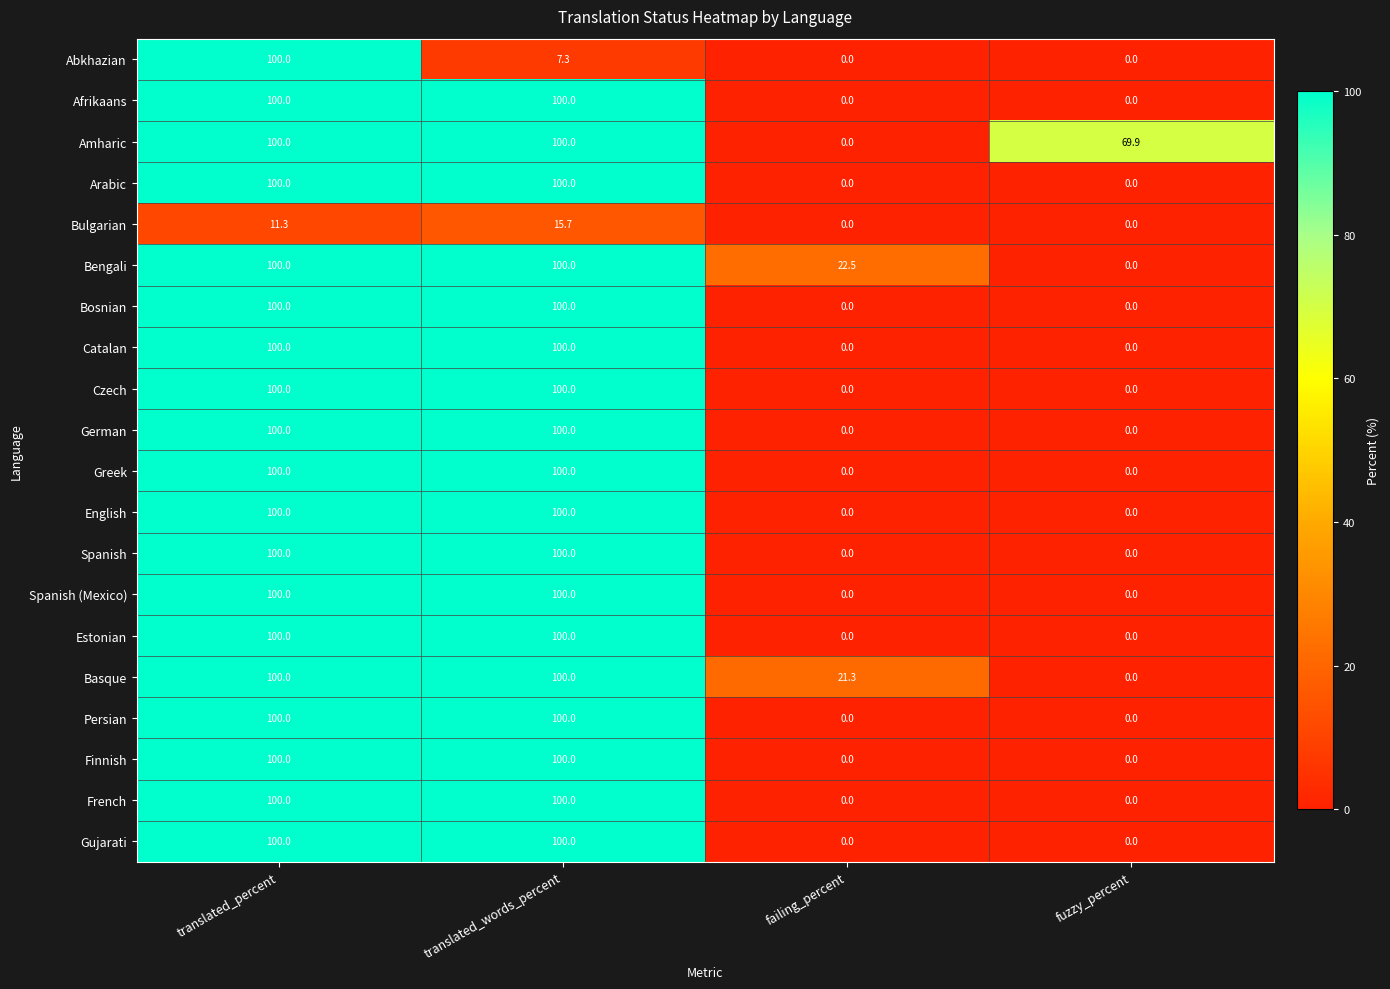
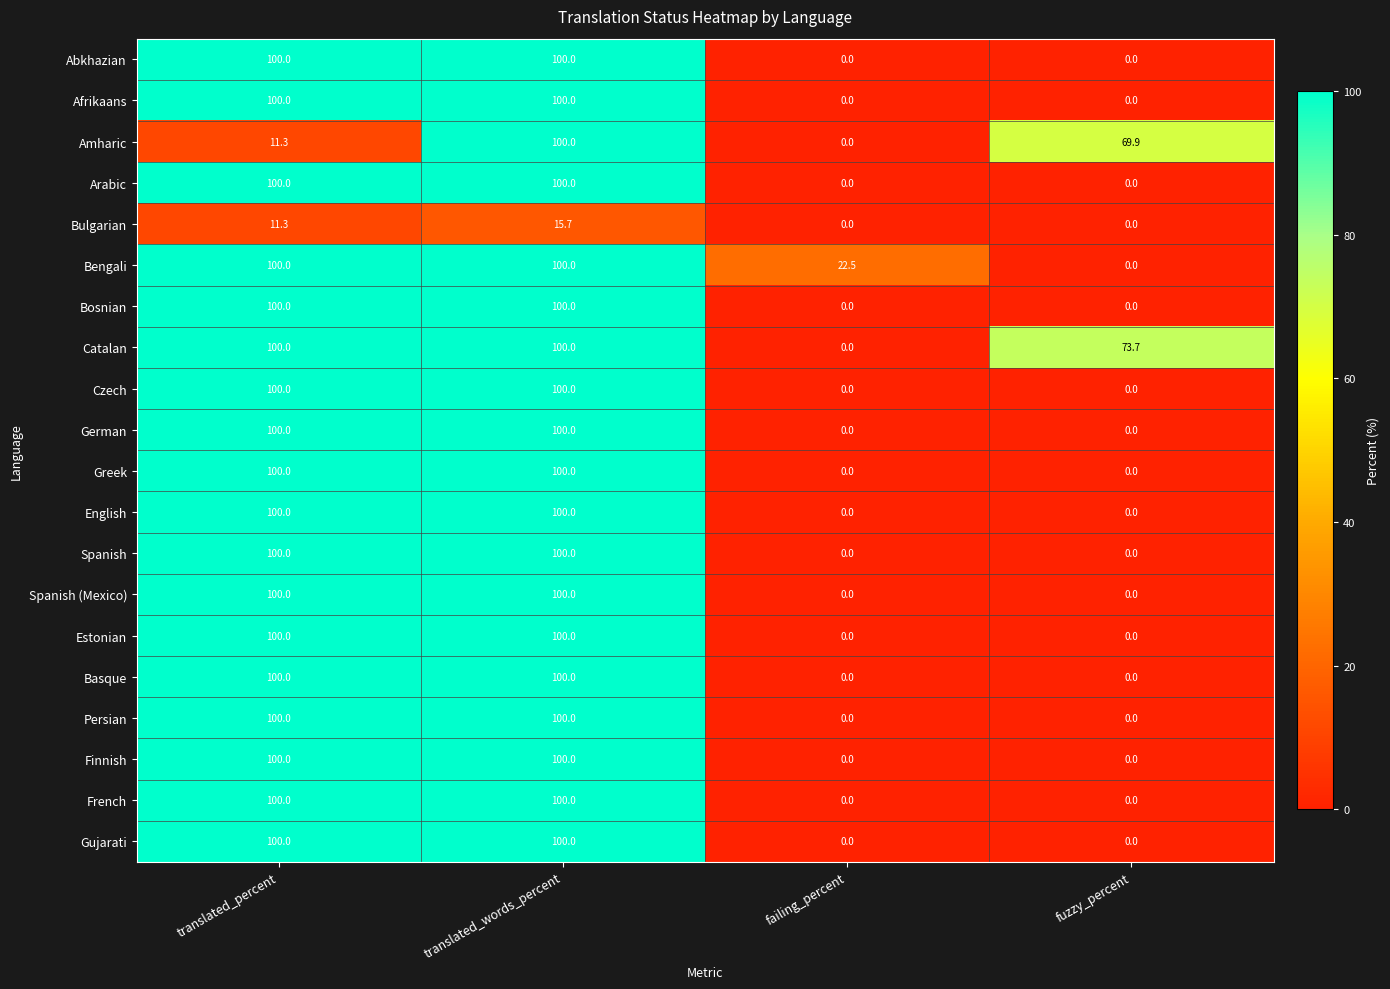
Abkhazian, translated_words_percent: 7.3 -> 100.0
Amharic, translated_percent: 100.0 -> 11.3
Catalan, fuzzy_percent: 0.0 -> 73.7
Basque, failing_percent: 21.3 -> 0.0
